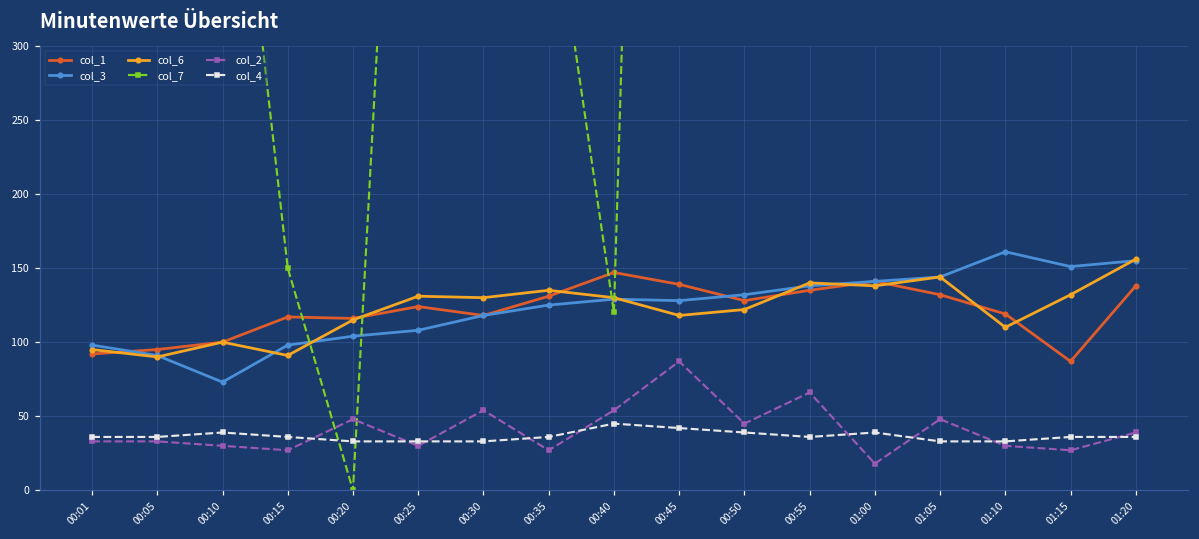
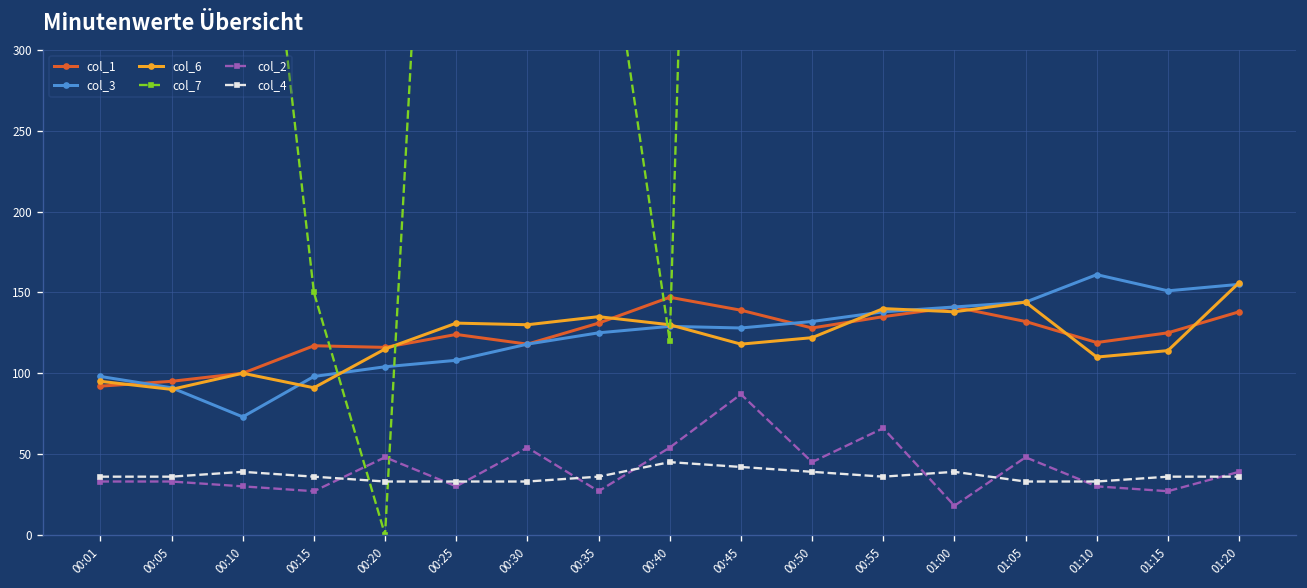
col_1, 01:15: 87 -> 125
col_6, 01:15: 132 -> 114
